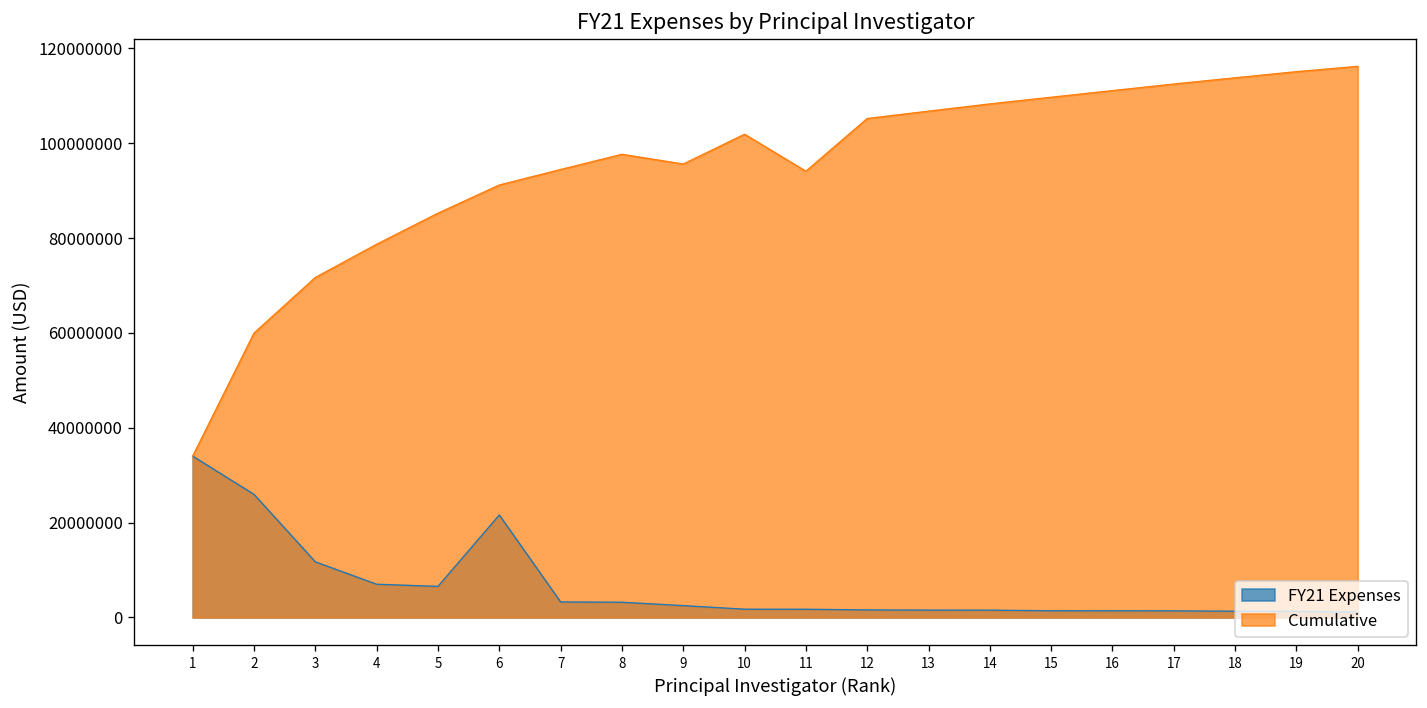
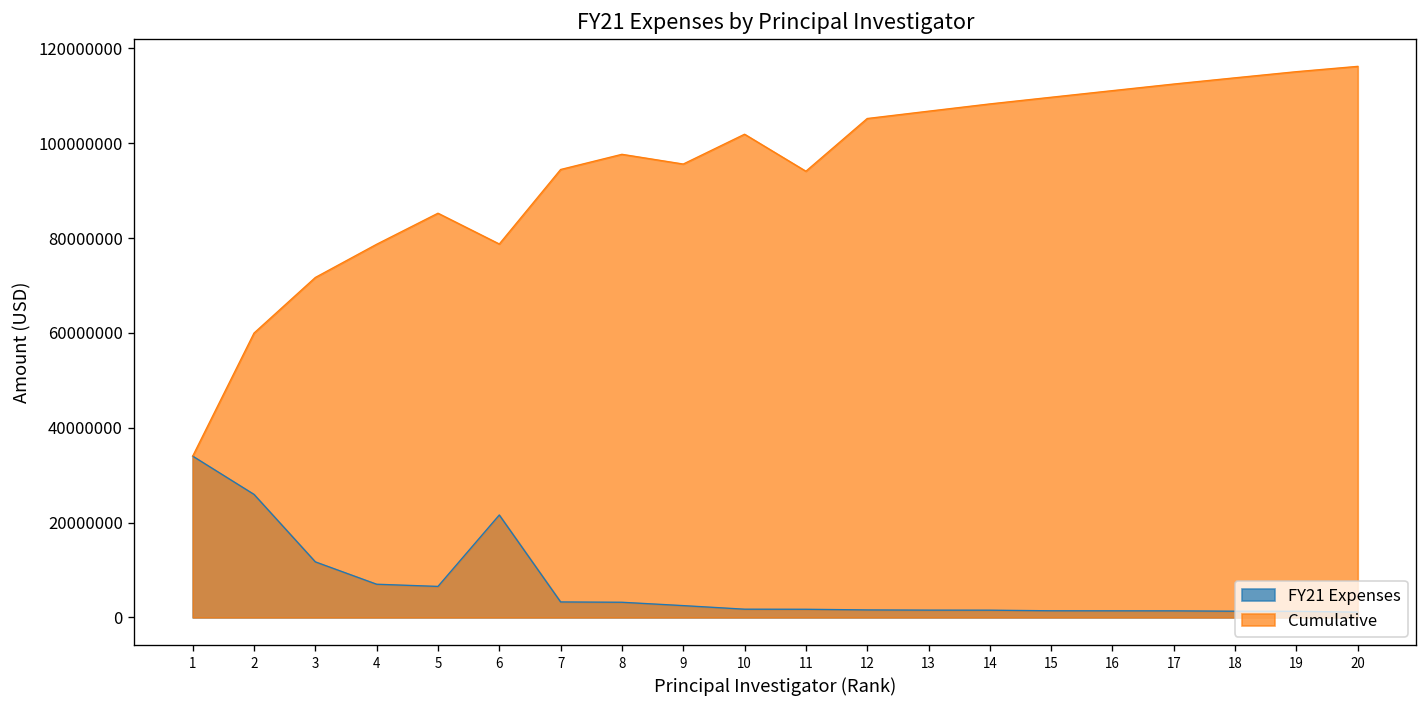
Cumulative, 6: 91000000 -> 79000000
